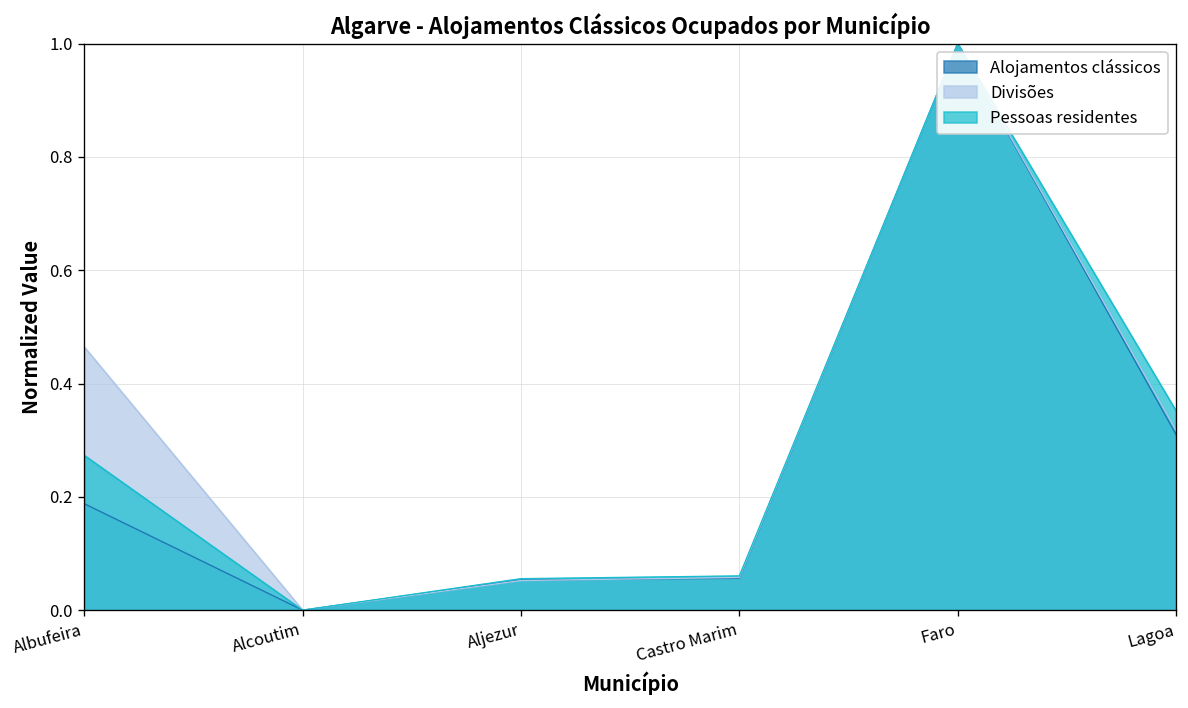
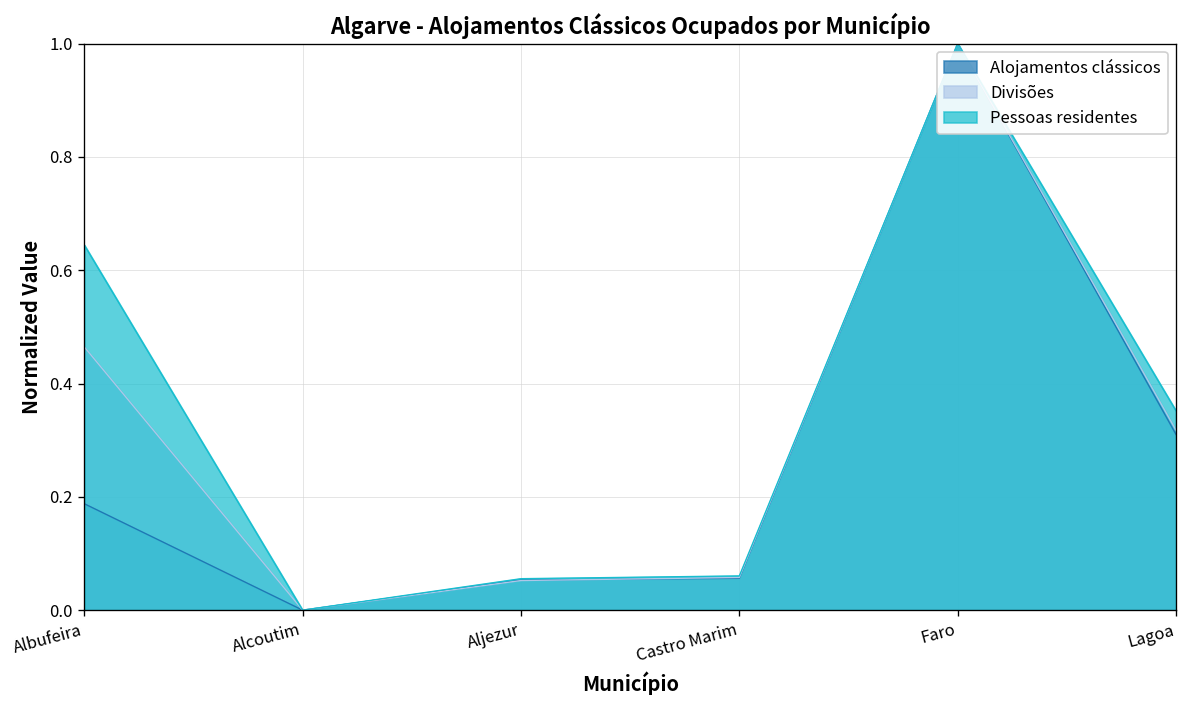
Pessoas residentes, Albufeira: 0.27 -> 0.64
